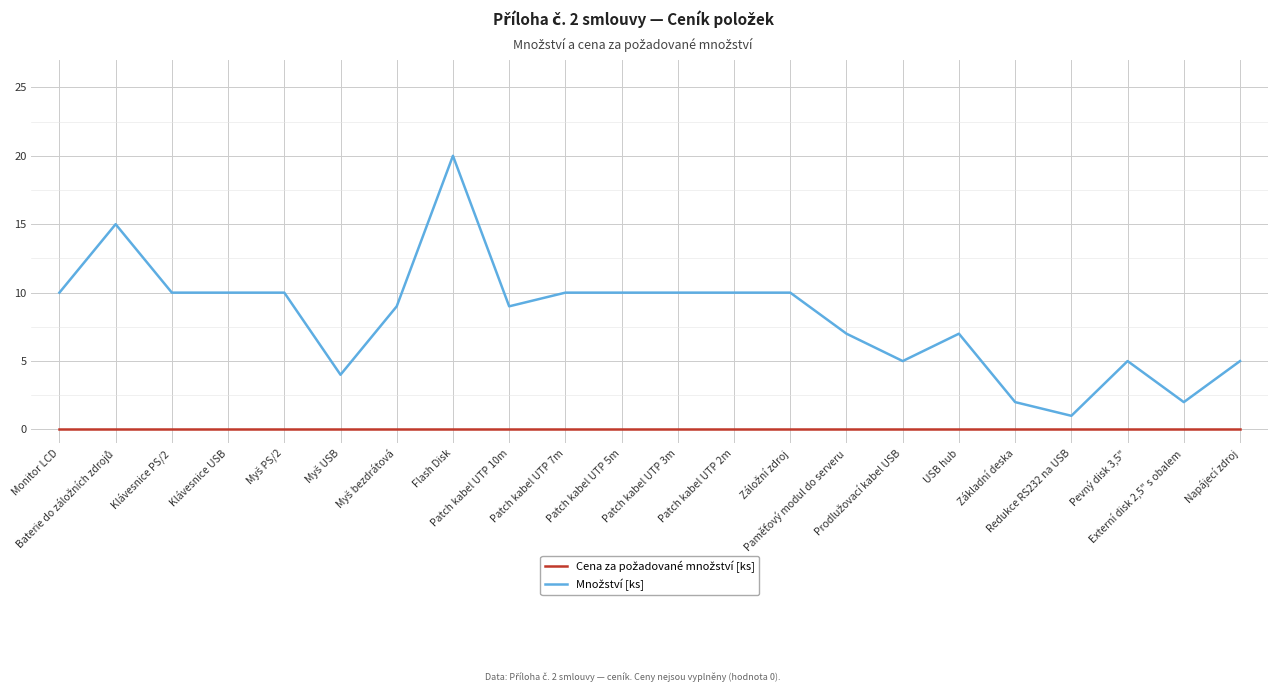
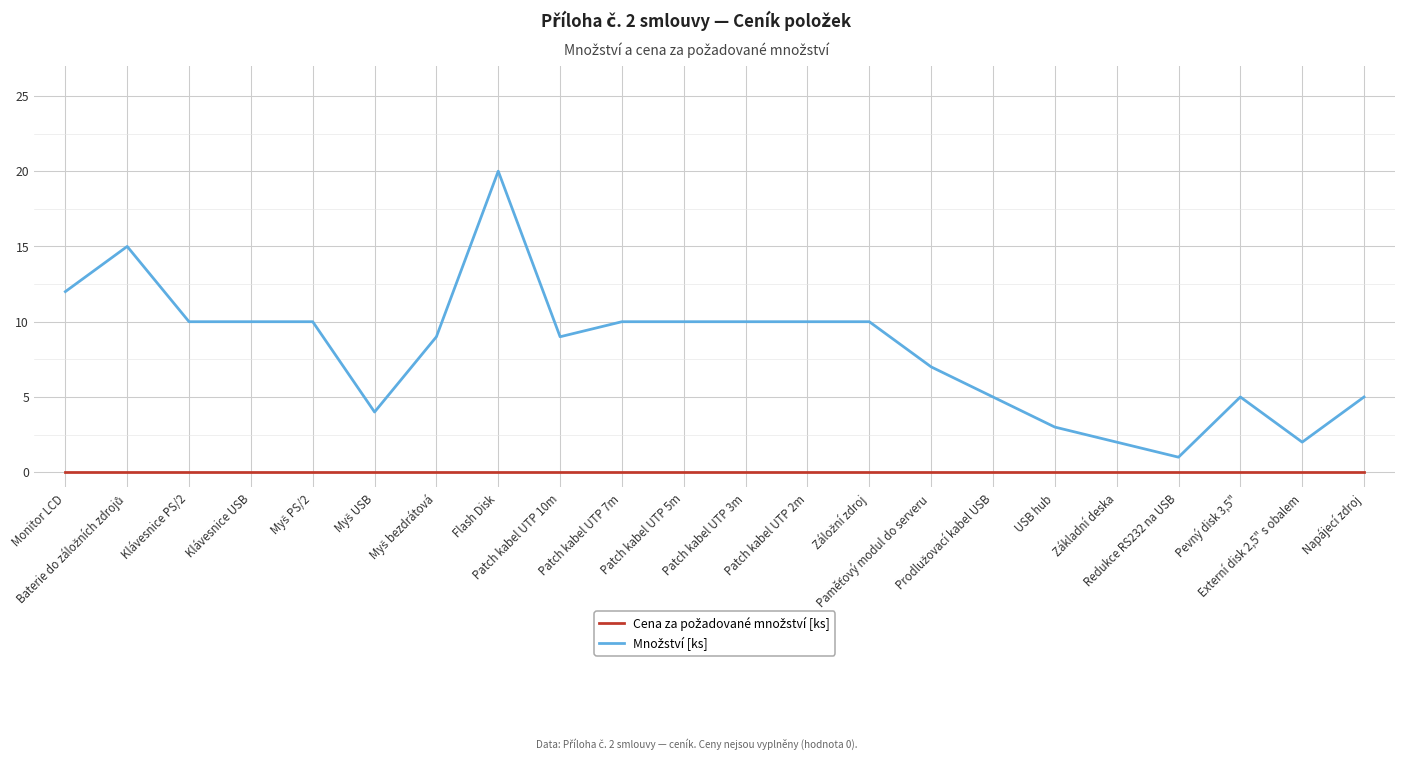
Množství [ks], Monitor LCD: 10 -> 12
Množství [ks], USB hub: 7 -> 3
